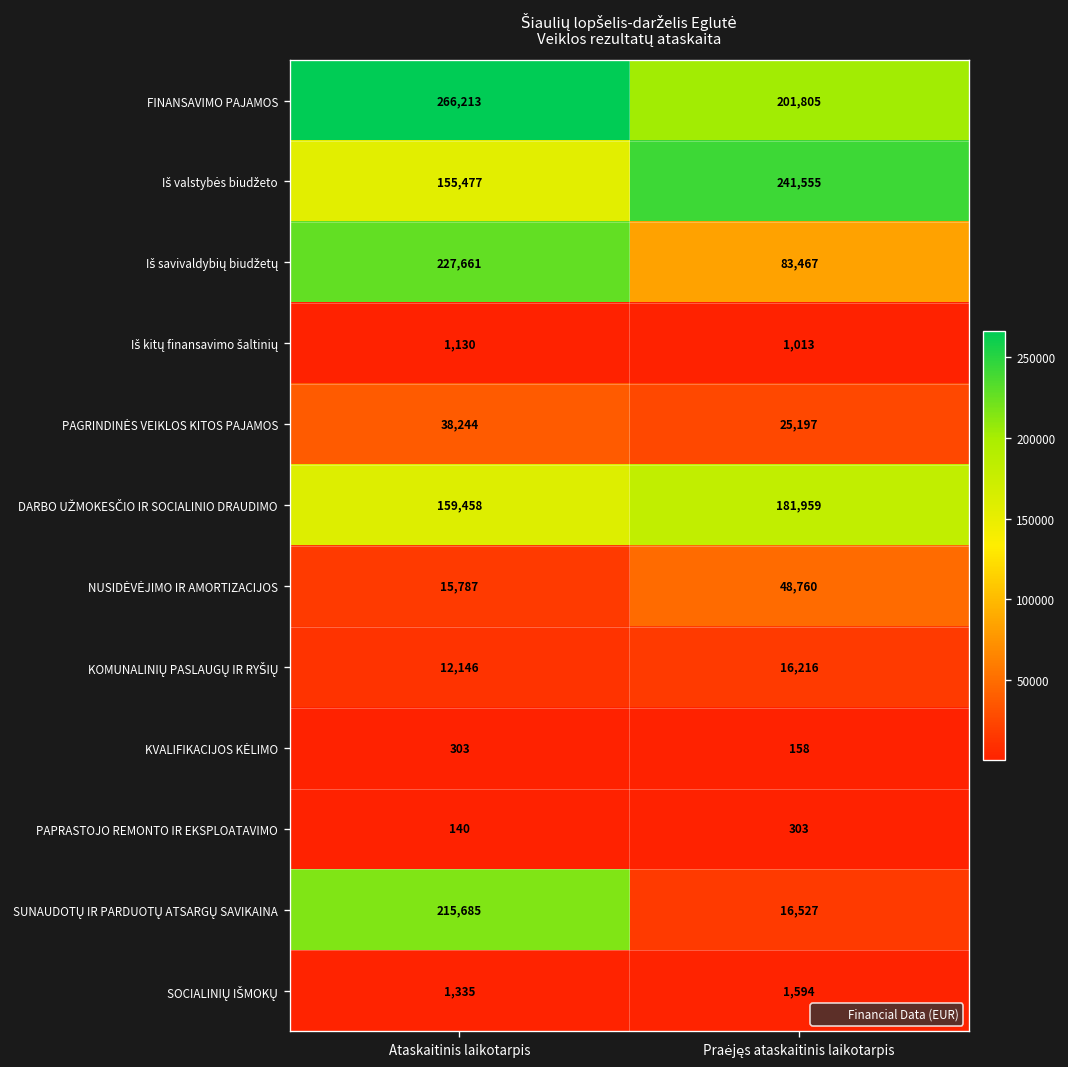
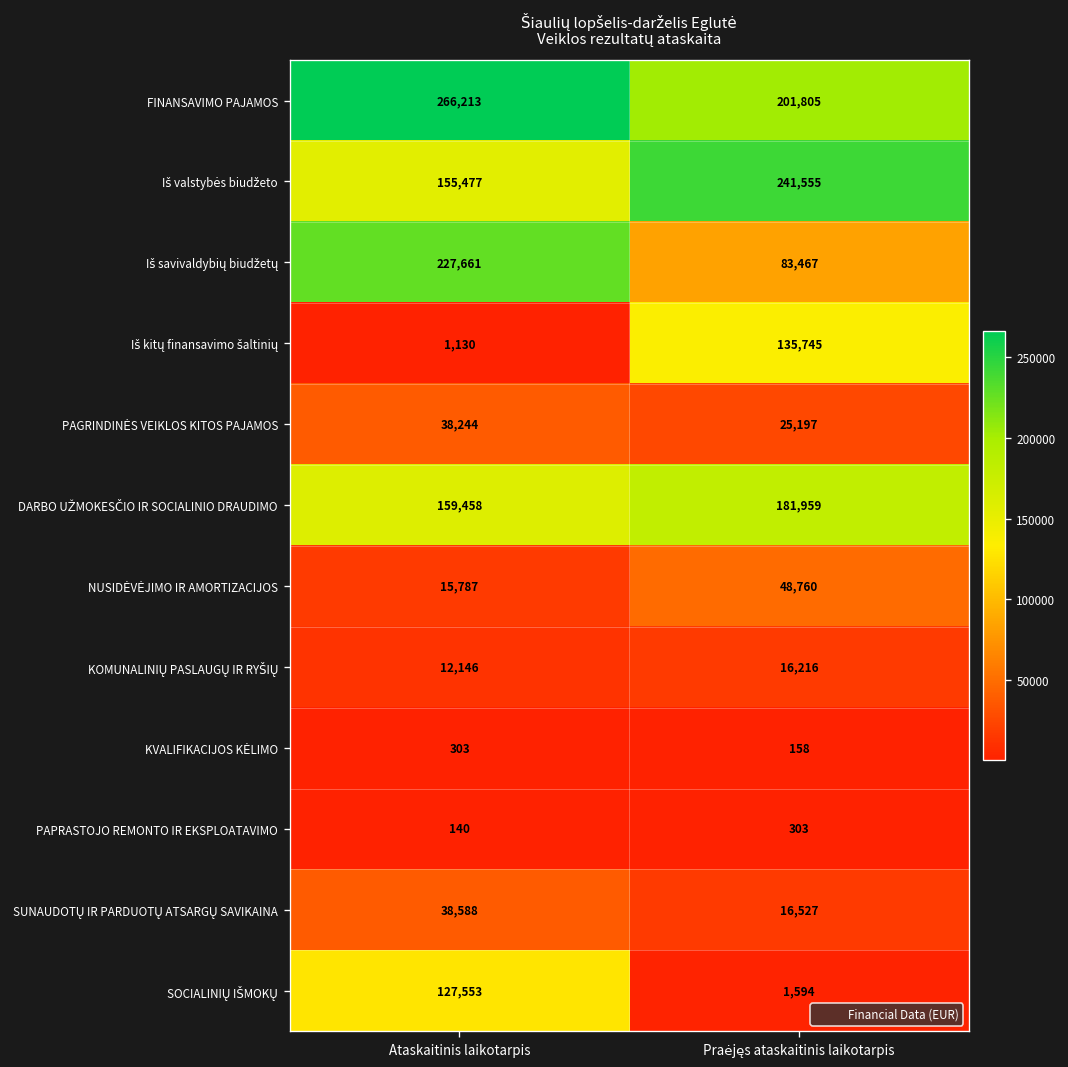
Iš kitų finansavimo šaltinių, Praėjęs ataskaitinis laikotarpis: 1,013 -> 135,745
SUNAUDOTŲ IR PARDUOTŲ ATSARGŲ SAVIKAINA, Ataskaitinis laikotarpis: 215,685 -> 38,588
SOCIALINIŲ IŠMOKŲ, Ataskaitinis laikotarpis: 1,335 -> 127,553
